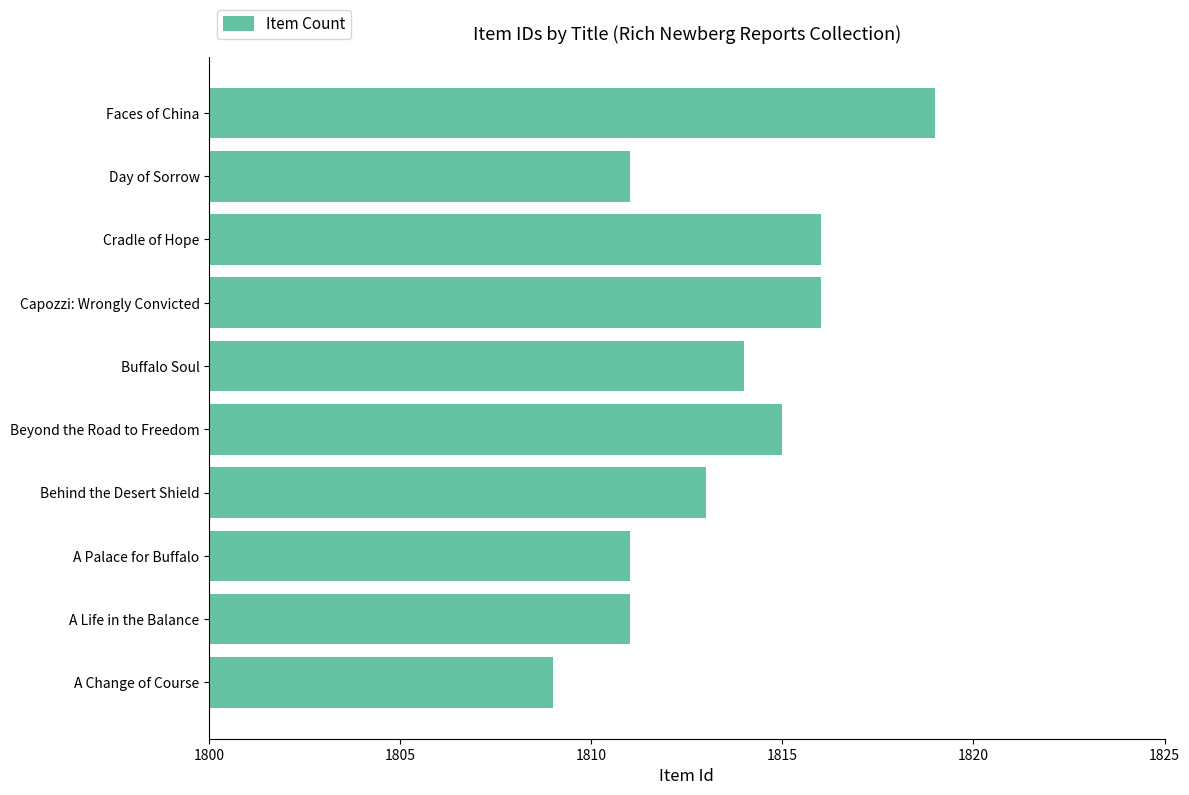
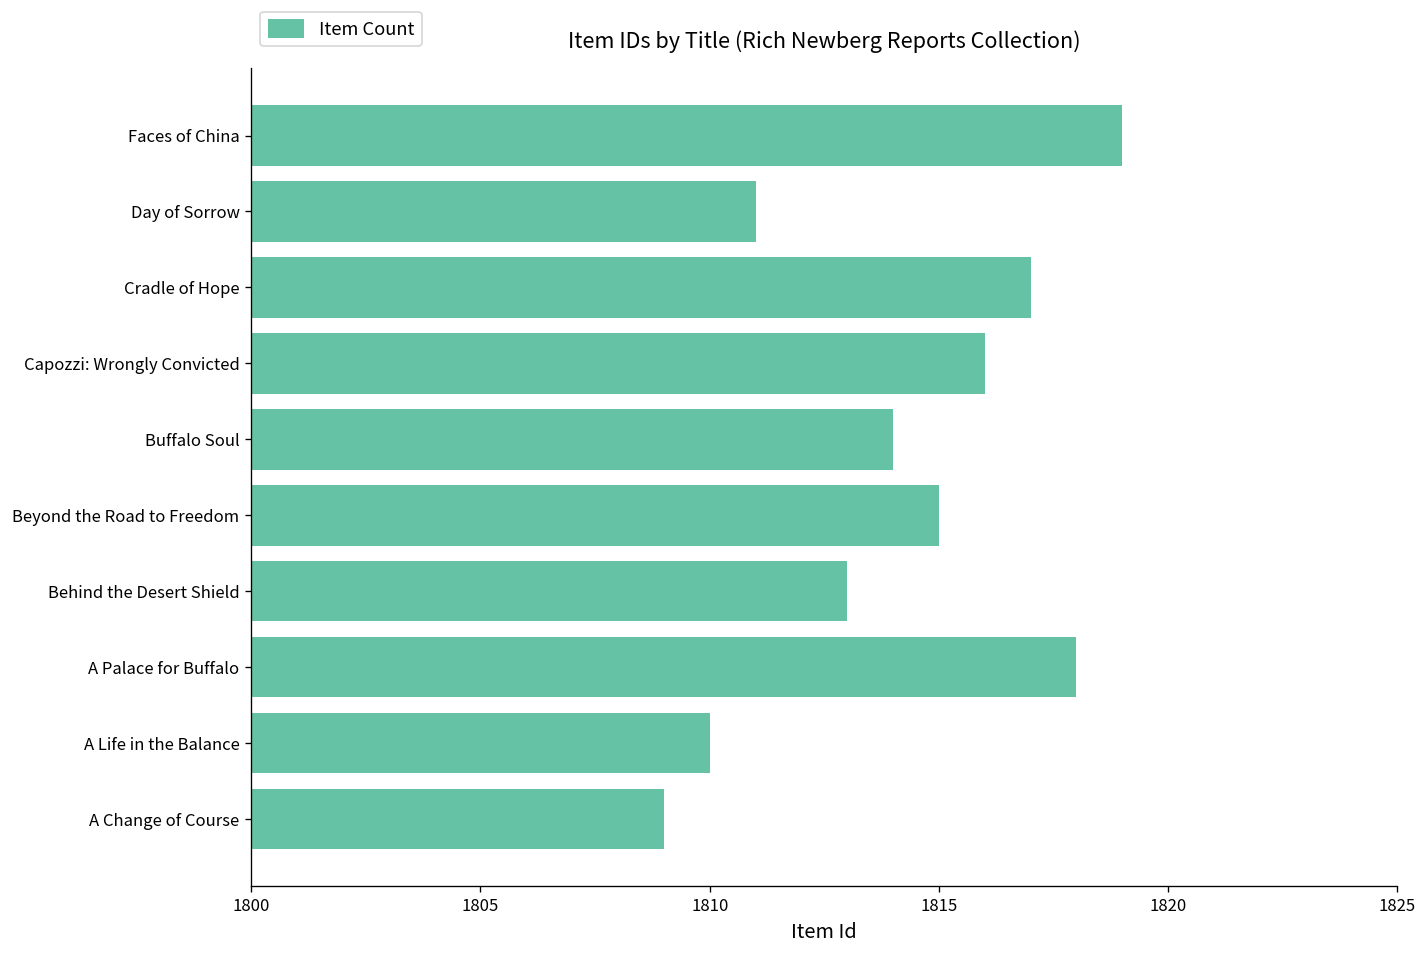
Cradle of Hope: 1816 -> 1817
A Palace for Buffalo: 1811 -> 1818
A Life in the Balance: 1811 -> 1810
